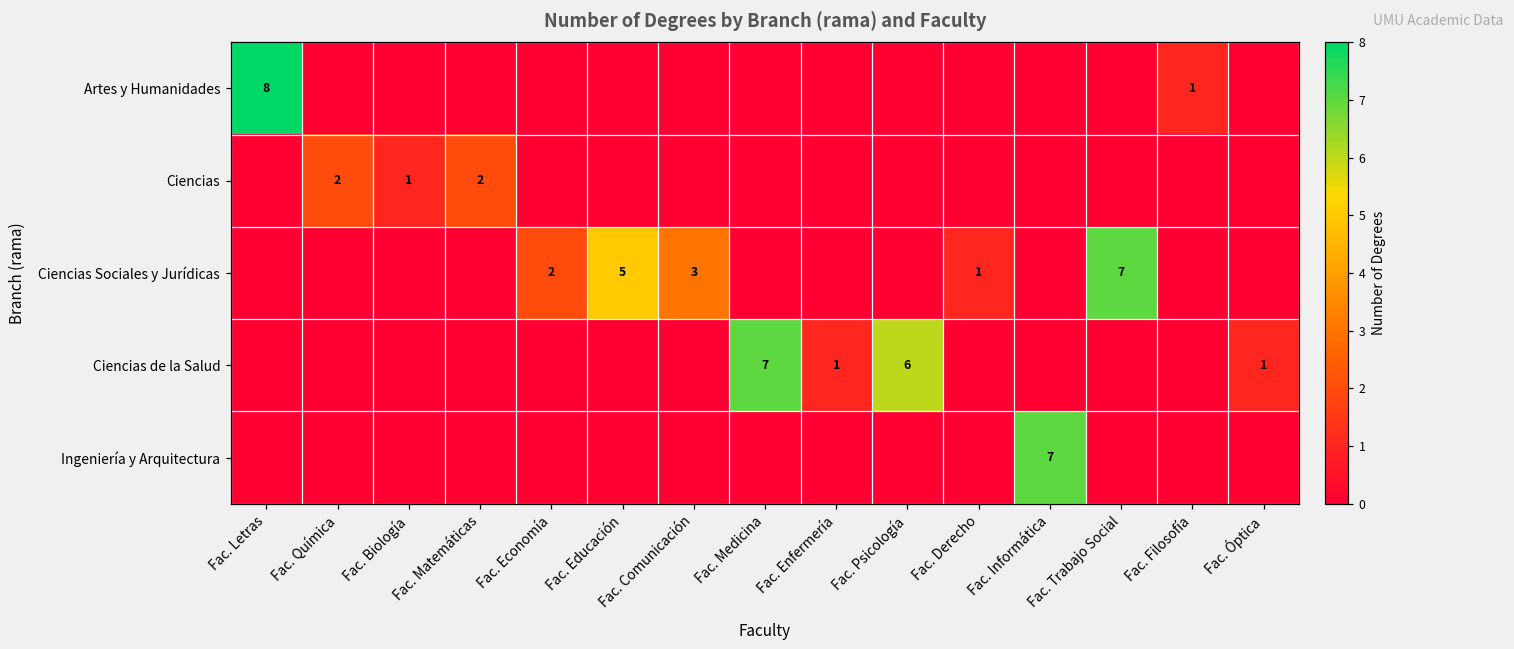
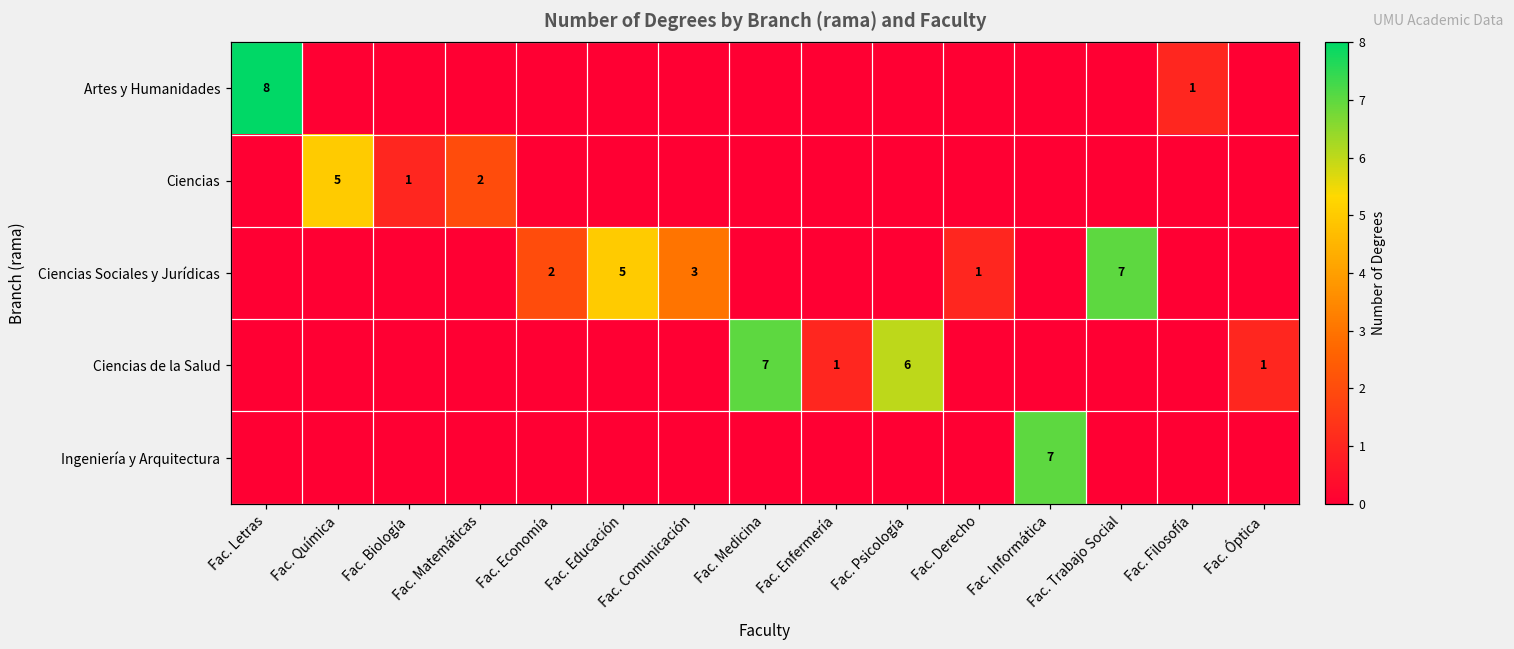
Ciencias, Fac. Química: 2 -> 5
